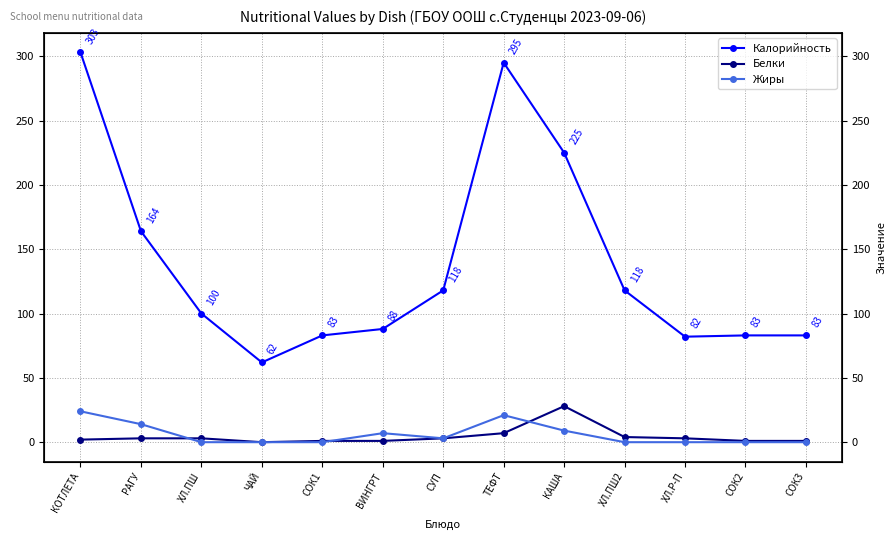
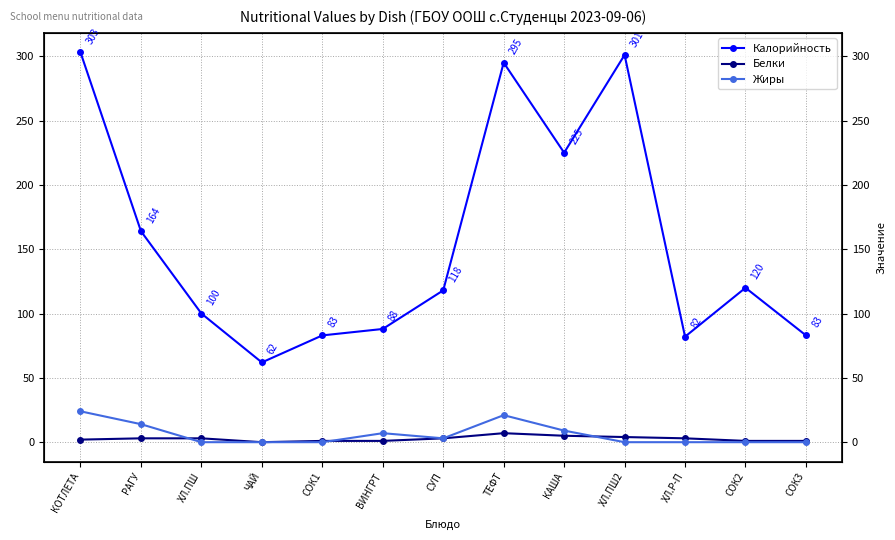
Белки, КАША: 28 -> 5
Калорийность, ХЛ.ПШ2: 118 -> 301
Калорийность, СОК2: 83 -> 120
